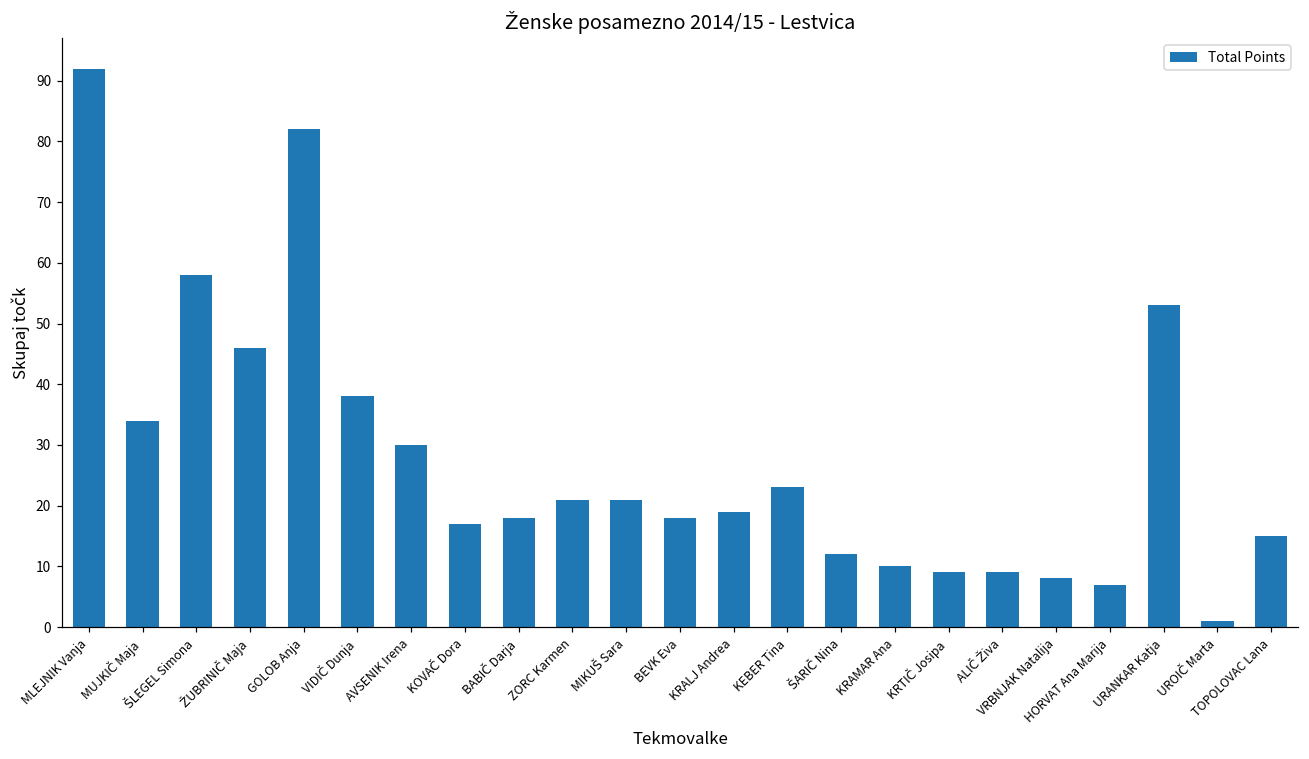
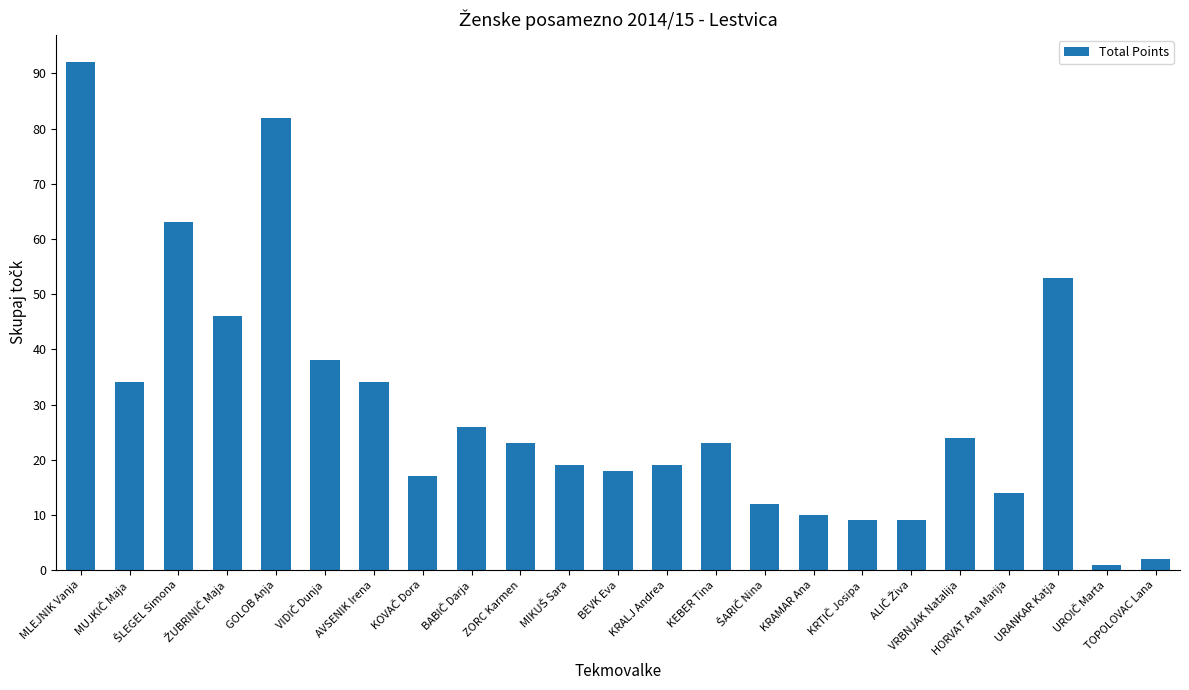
ŠLEGEL Simona: 58 -> 63
AVSENIK Irena: 30 -> 34
BABIČ Darja: 18 -> 26
ZORC Karmen: 21 -> 23
MIKUŠ Sara: 21 -> 19
VRBNJAK Natalija: 8 -> 24
HORVAT Ana Marija: 7 -> 14
TOPOLOVAC Lana: 15 -> 2
